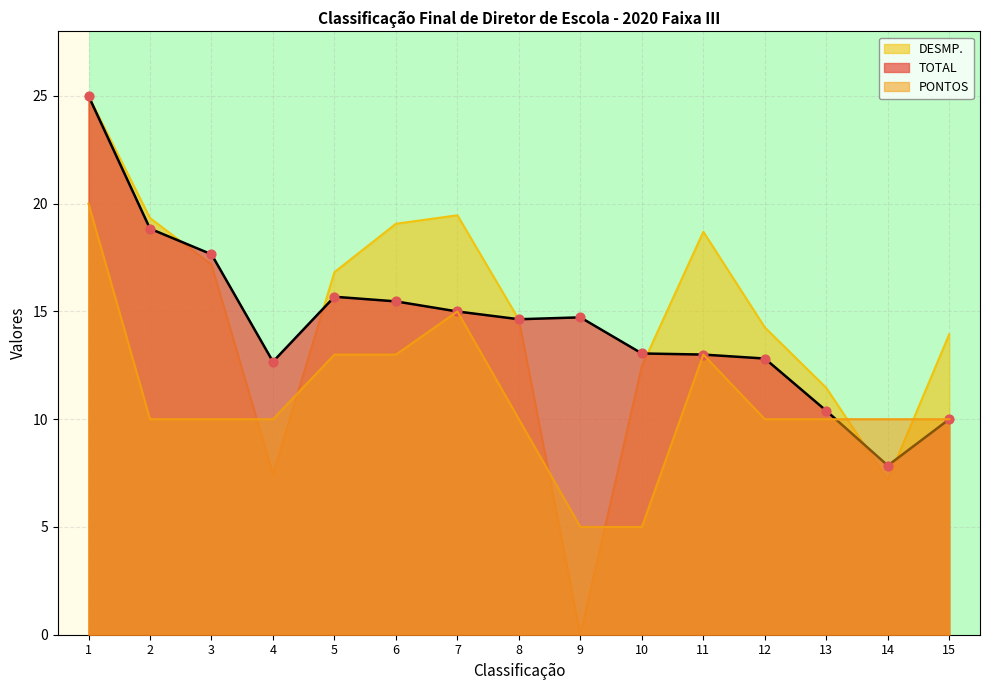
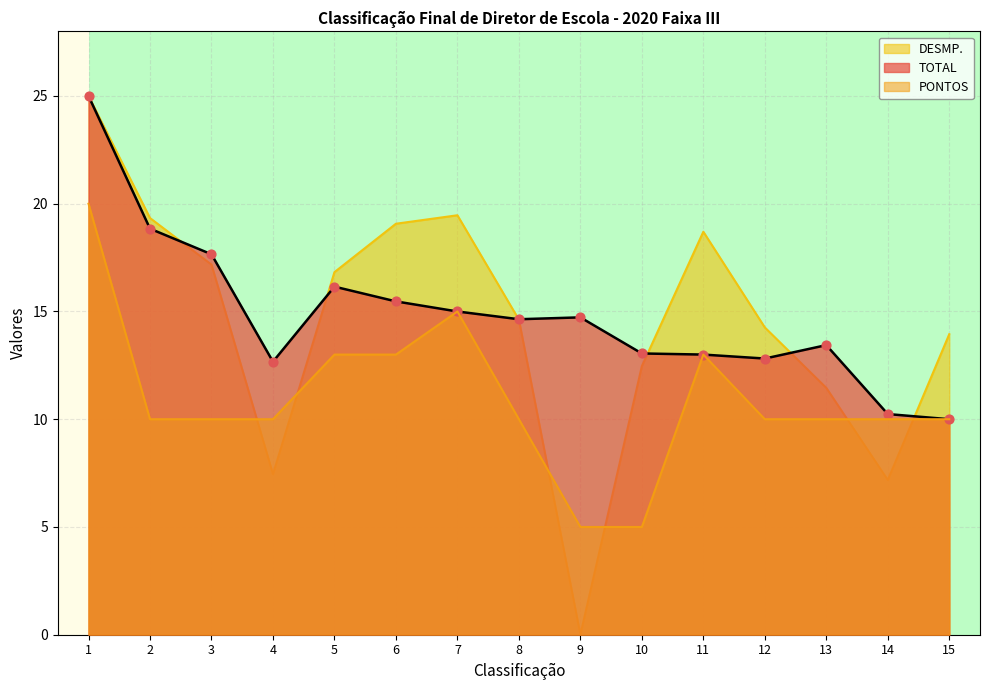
TOTAL, 5: 15.7 -> 16.2
TOTAL, 13: 10.4 -> 13.4
TOTAL, 14: 7.9 -> 10.2
